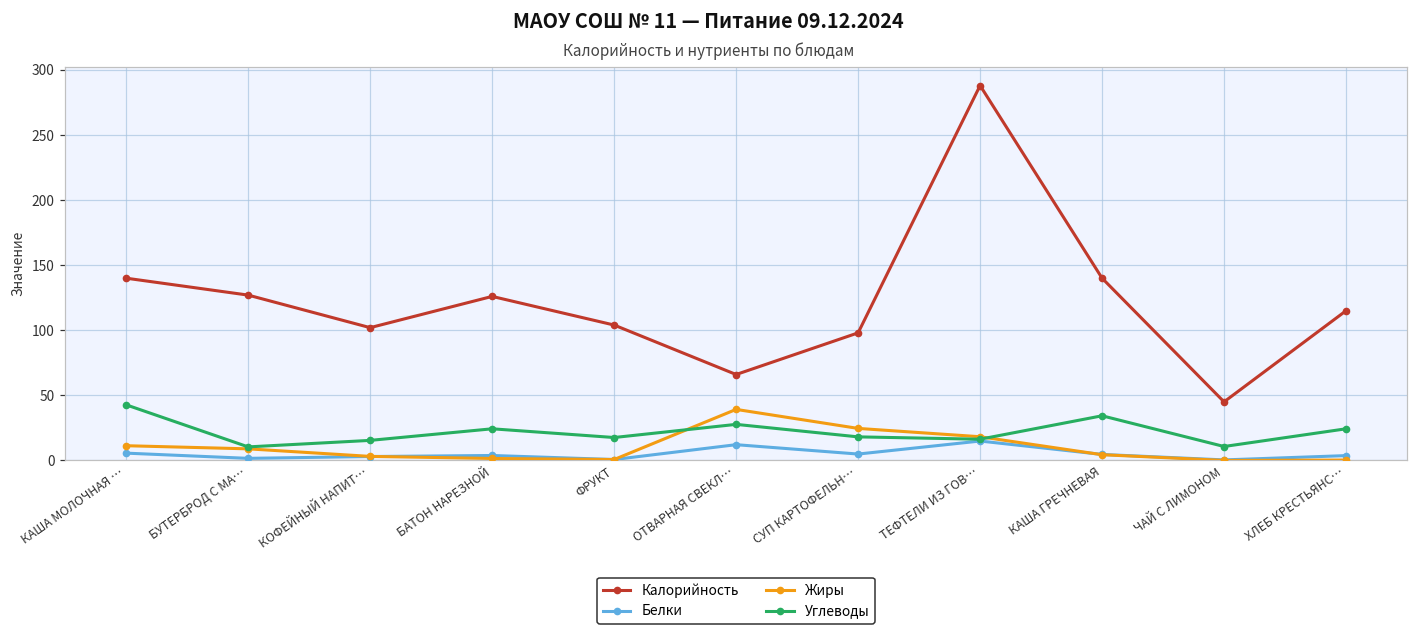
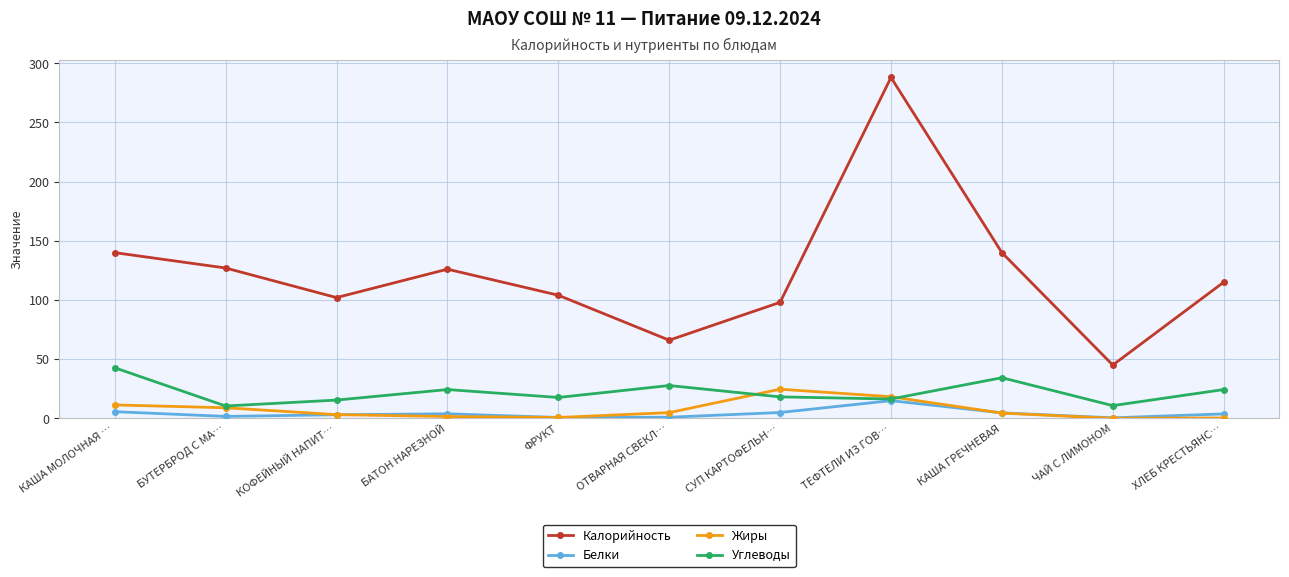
Белки, ОТВАРНАЯ СВЕКЛ…: 12 -> 1
Жиры, ОТВАРНАЯ СВЕКЛ…: 39 -> 5
